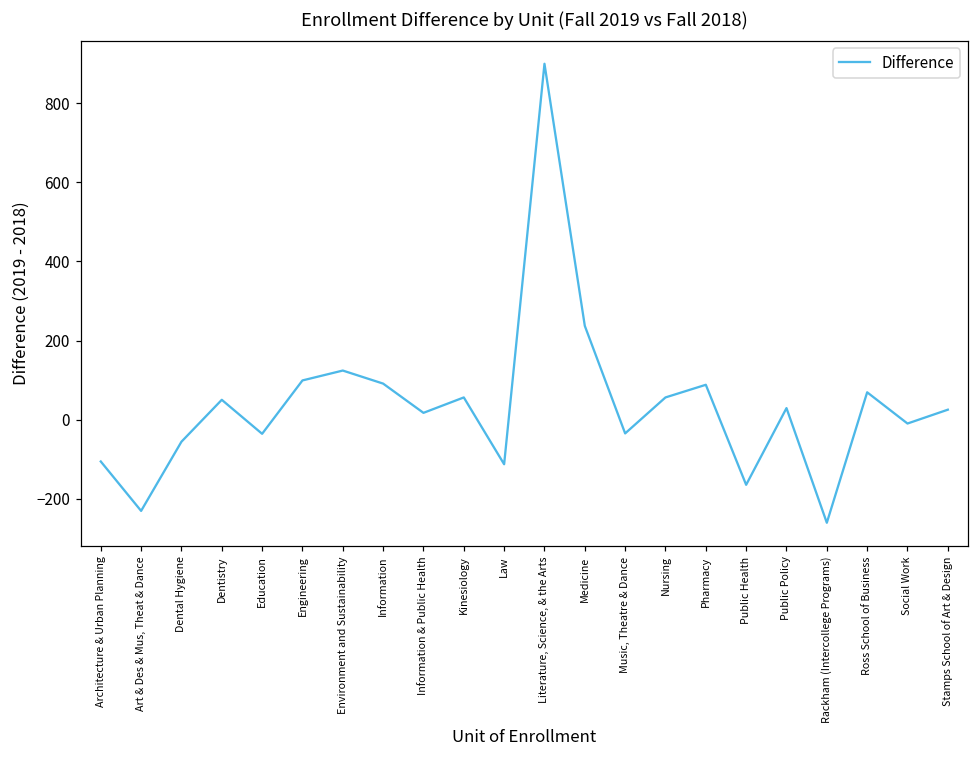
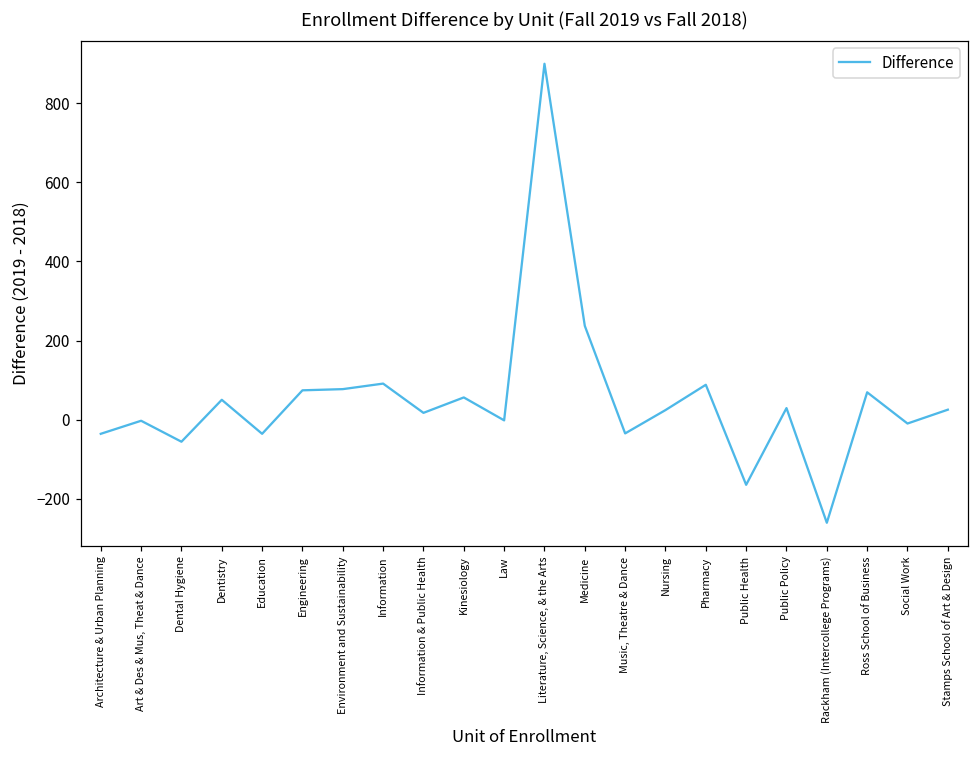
Architecture & Urban Planning: -110 -> -40
Art & Des & Mus, Theat & Dance: -230 -> 0
Engineering: 100 -> 70
Environment and Sustainability: 120 -> 80
Law: -110 -> 0
Nursing: 60 -> 20
